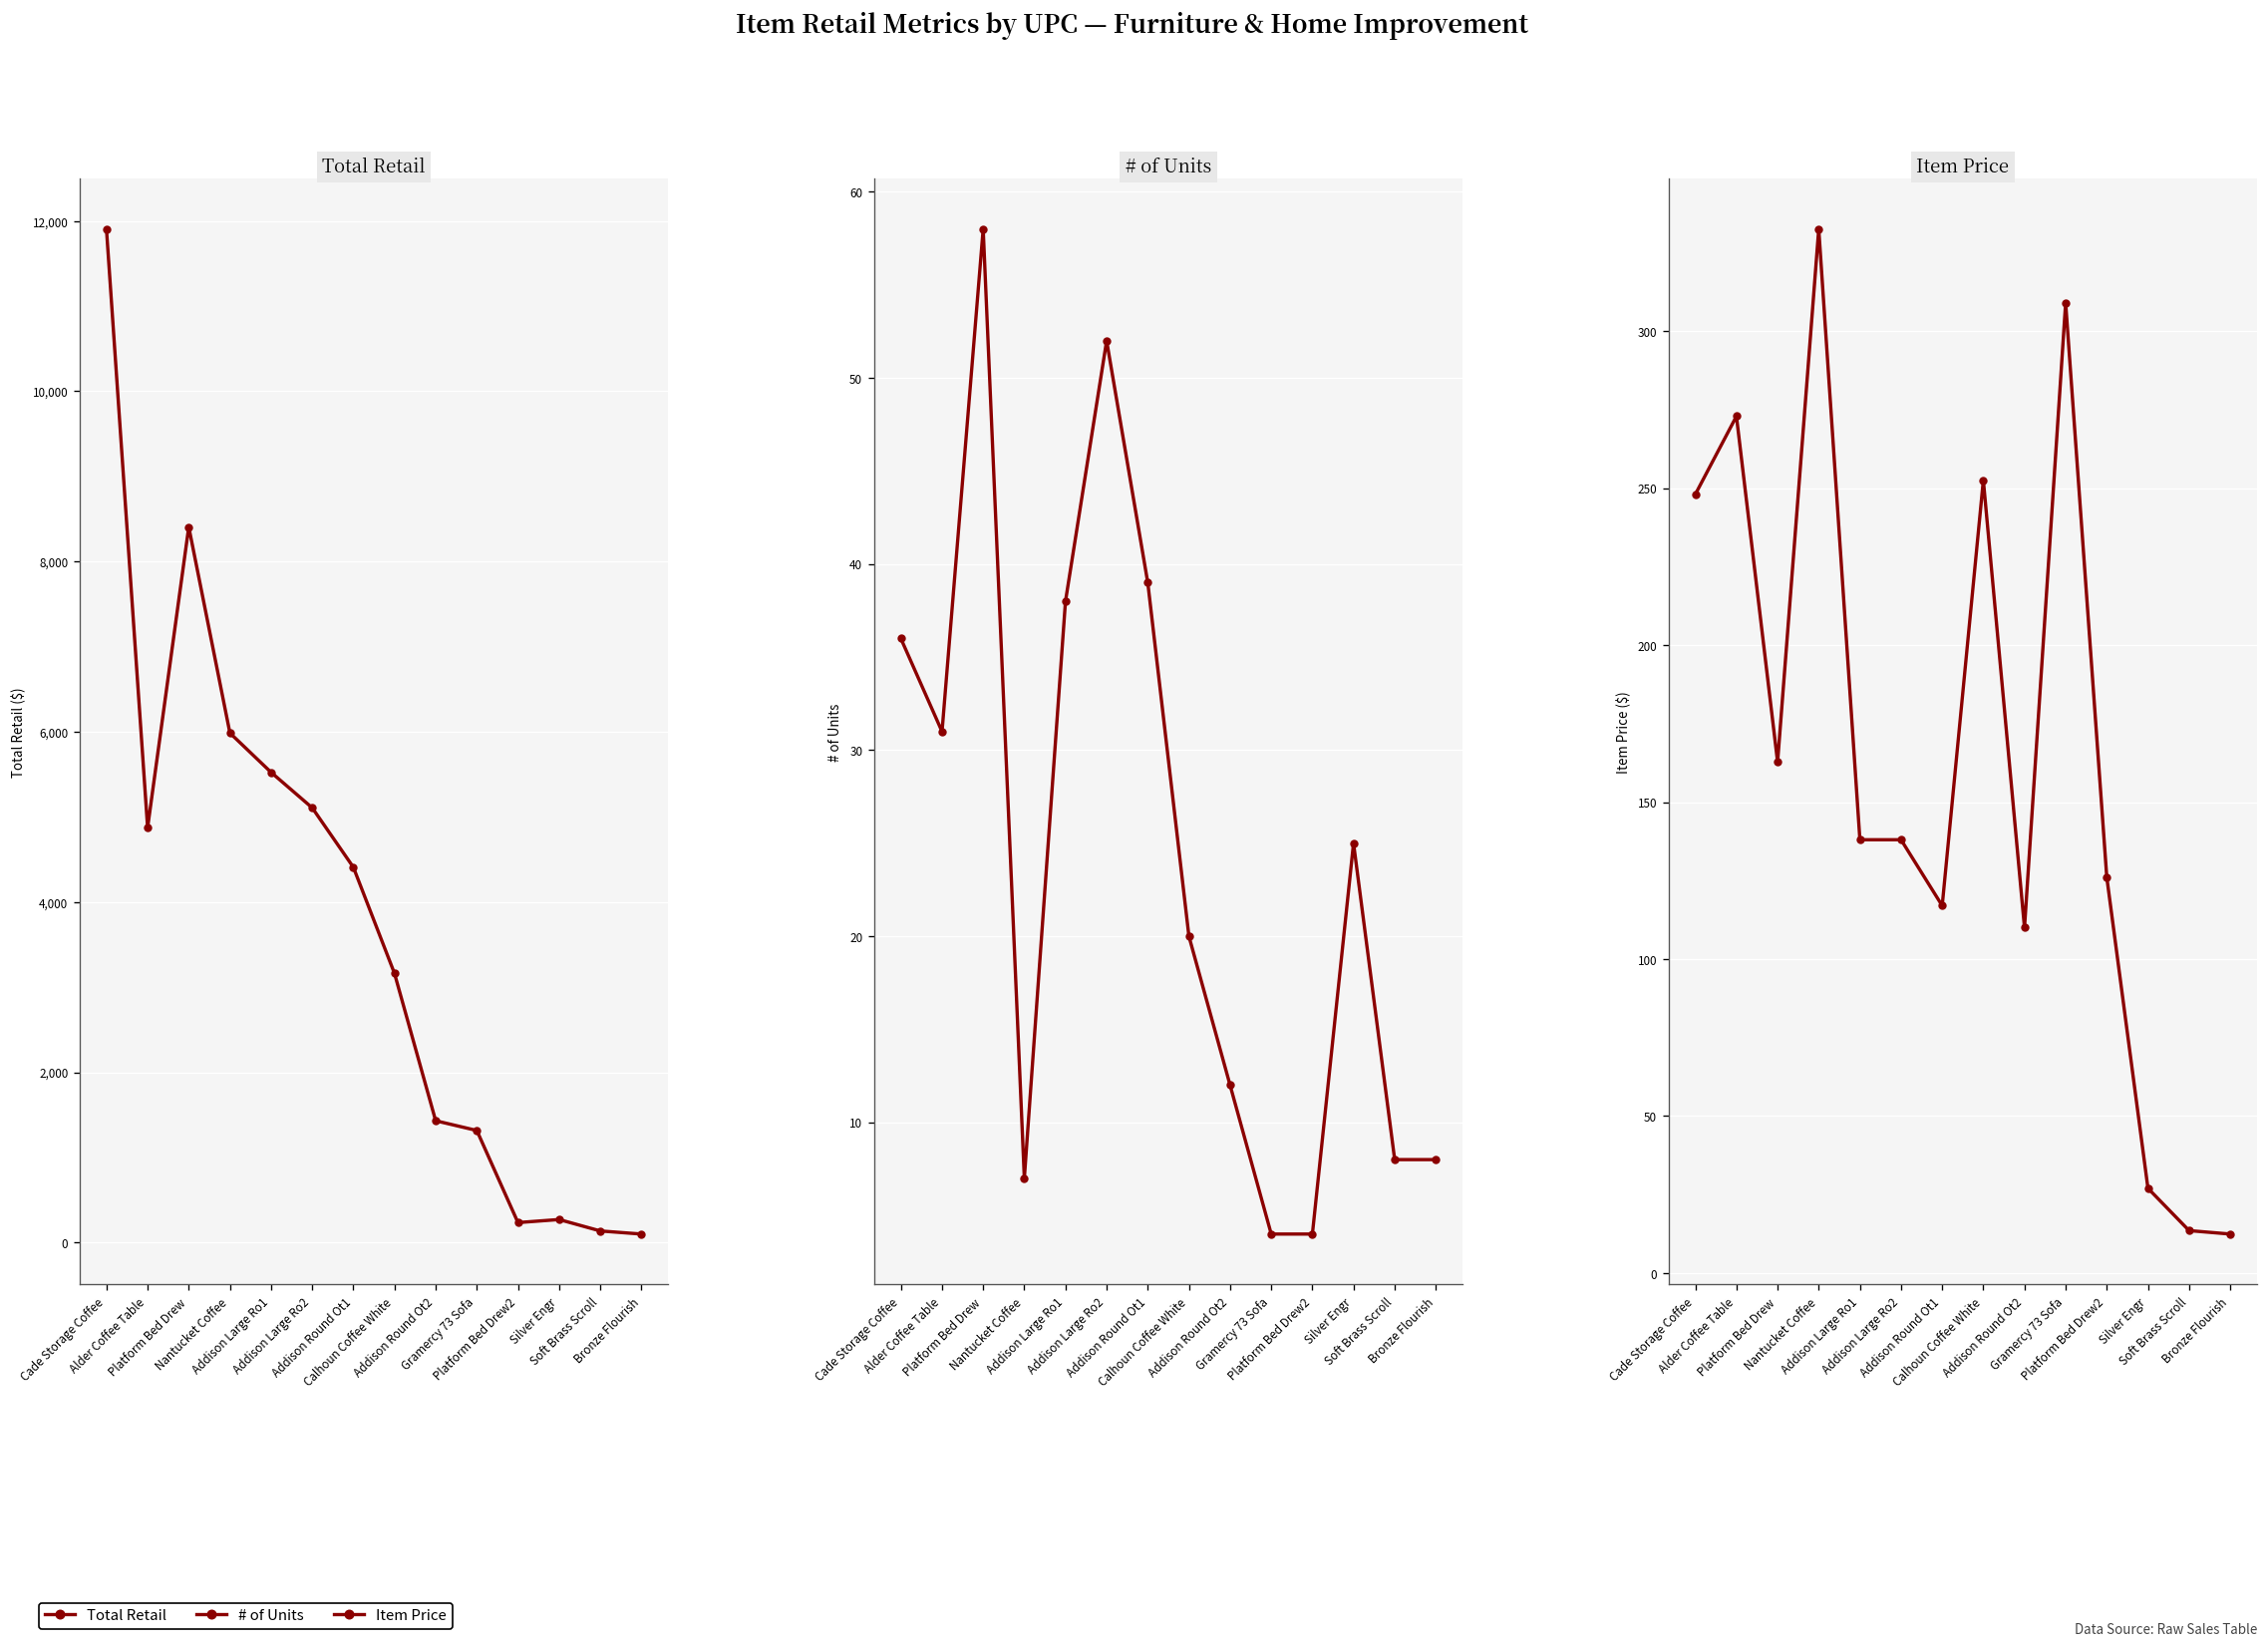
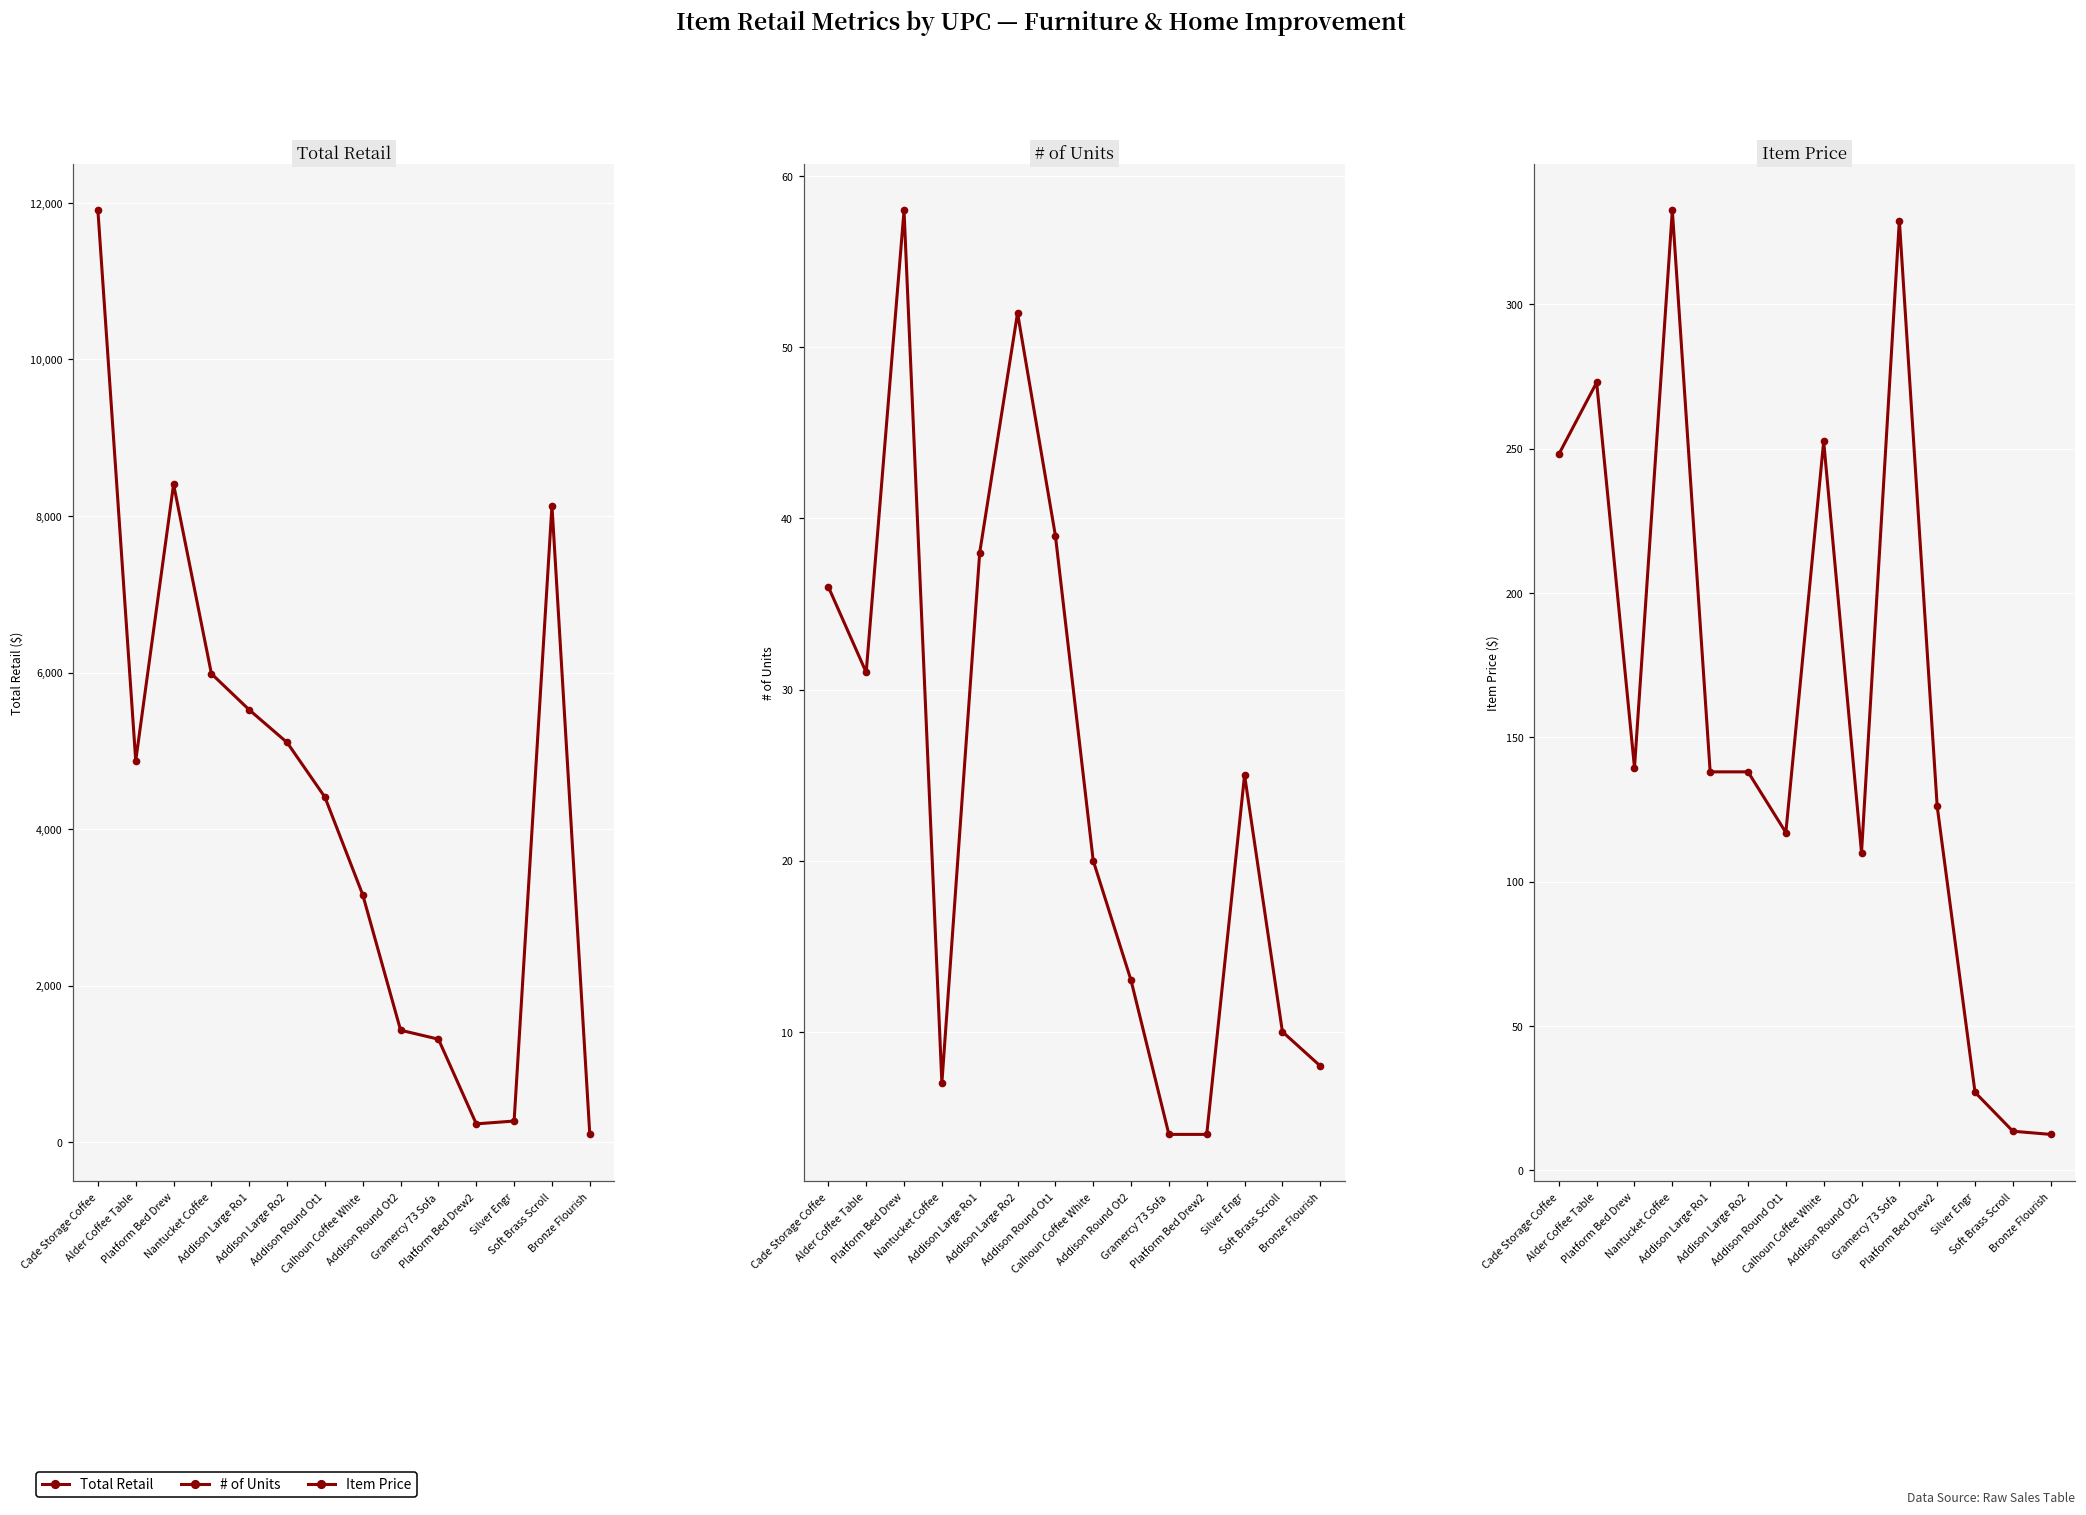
Total Retail, Soft Brass Scroll: 100 -> 8,100
# of Units, Addison Round Ot2: 12 -> 13
# of Units, Soft Brass Scroll: 8 -> 10
Item Price, Platform Bed Drew: 163 -> 139
Item Price, Gramercy 73 Sofa: 309 -> 329
